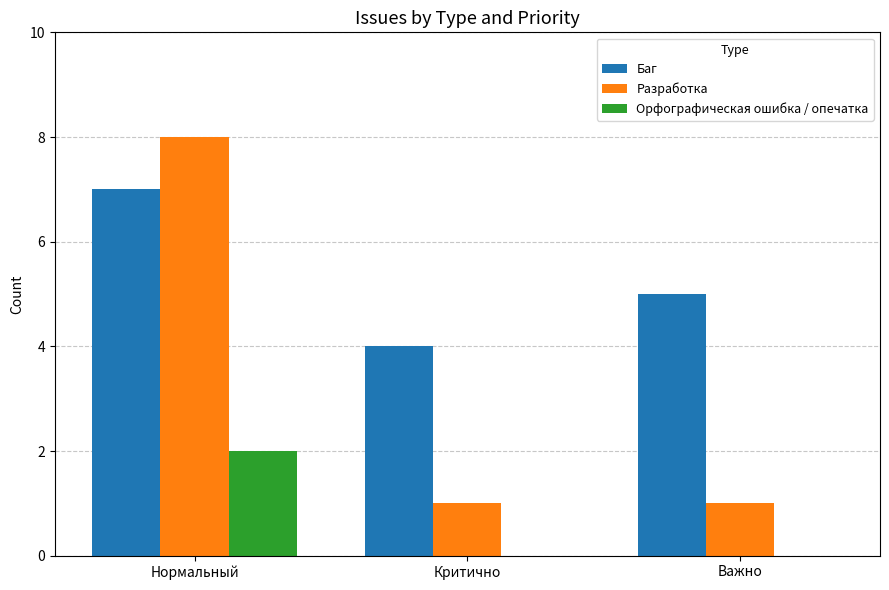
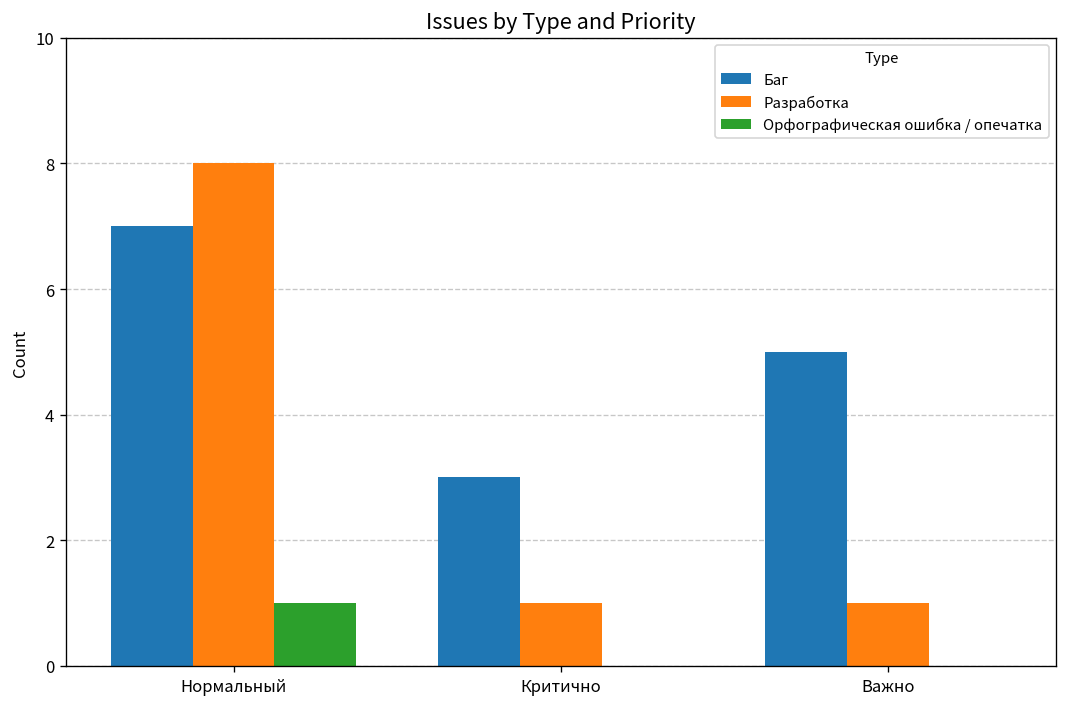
Орфографическая ошибка / опечатка, Нормальный: 2 -> 1
Баг, Критично: 4 -> 3
